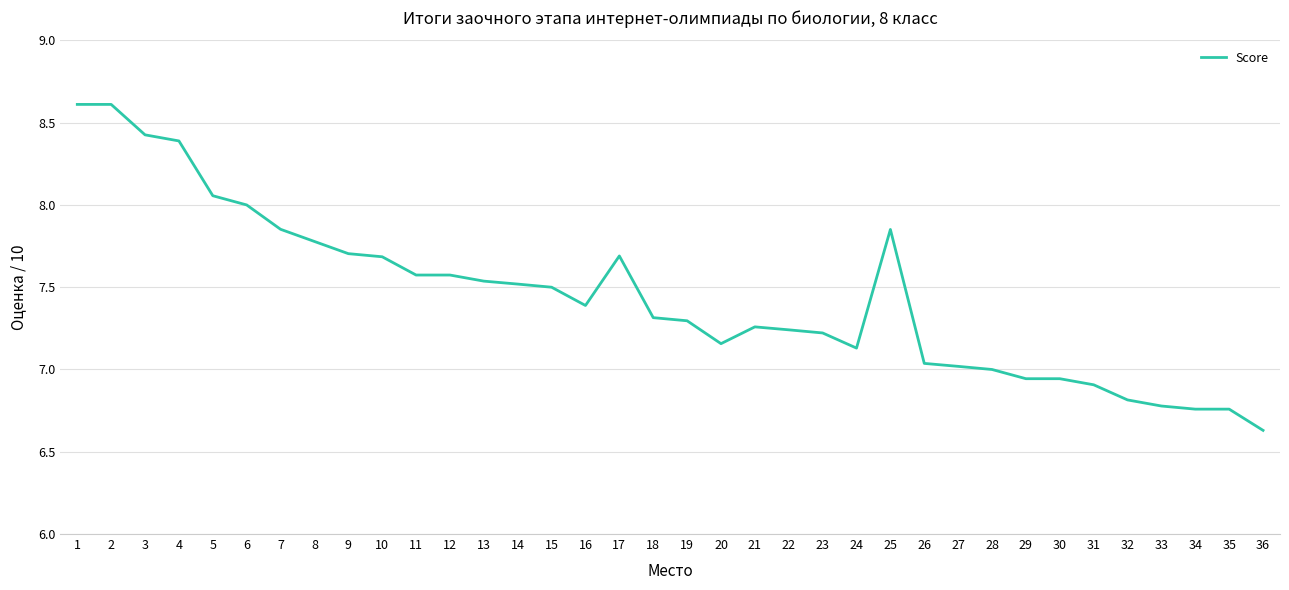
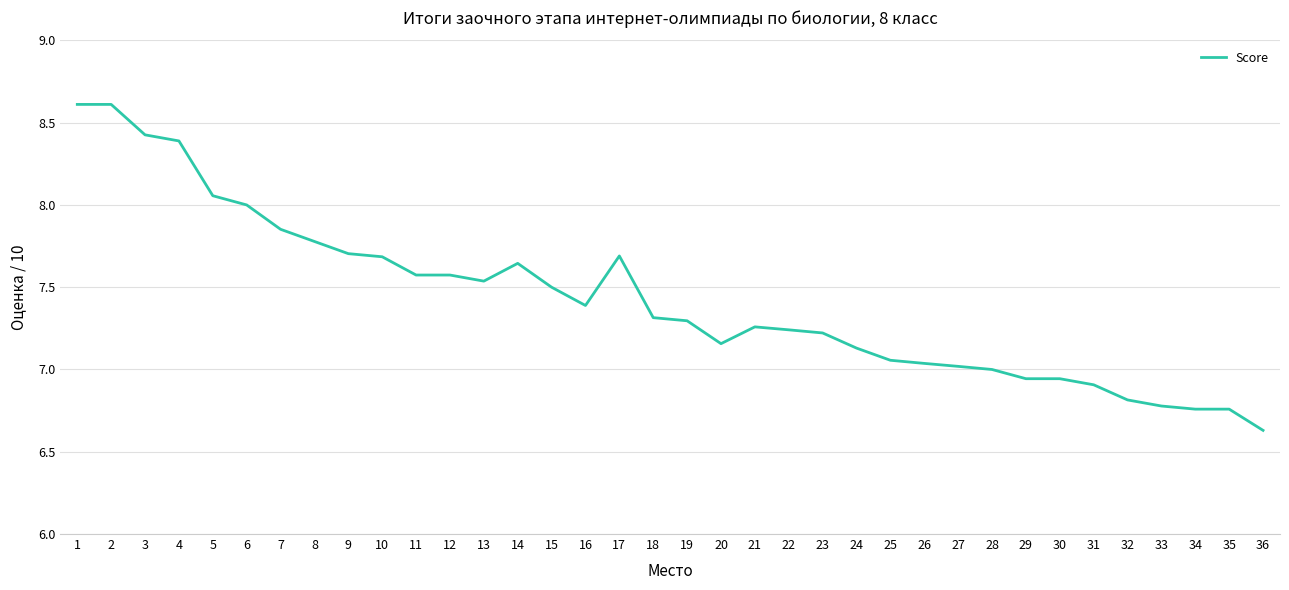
14: 7.52 -> 7.65
25: 7.85 -> 7.06
